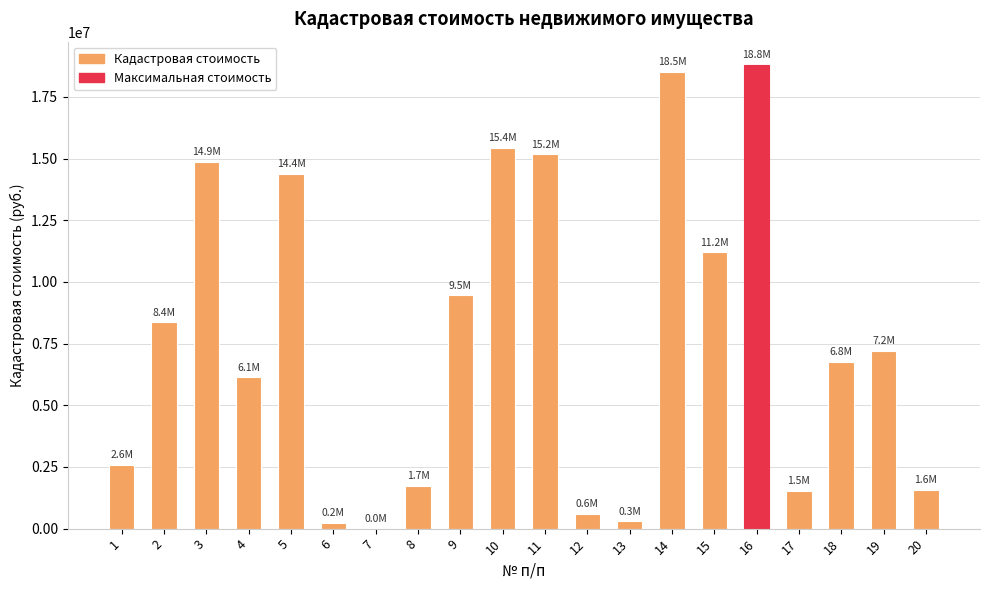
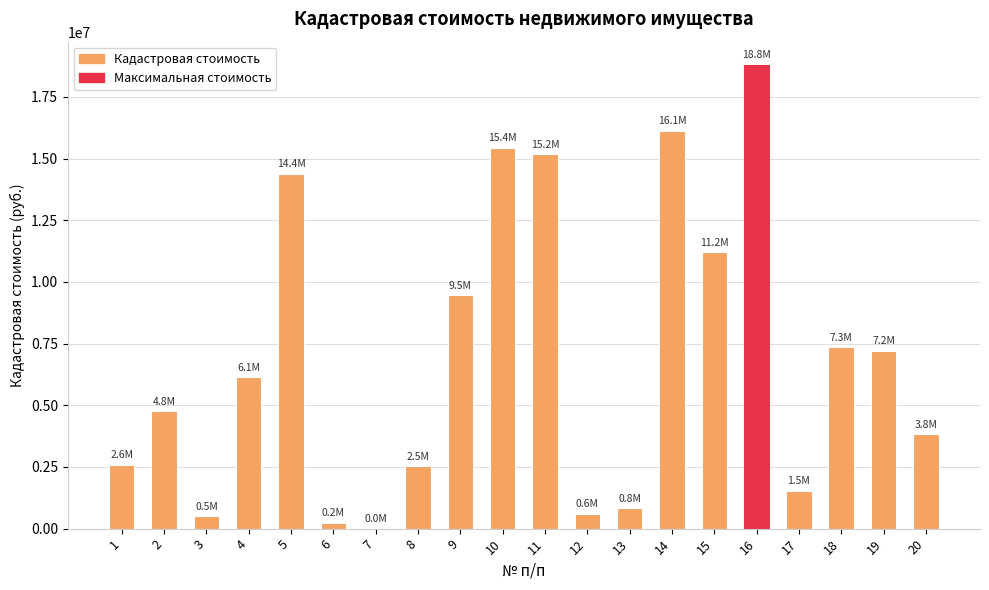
2: 8.4M -> 4.8M
3: 14.9M -> 0.5M
8: 1.7M -> 2.5M
13: 0.3M -> 0.8M
14: 18.5M -> 16.1M
18: 6.8M -> 7.3M
20: 1.6M -> 3.8M
